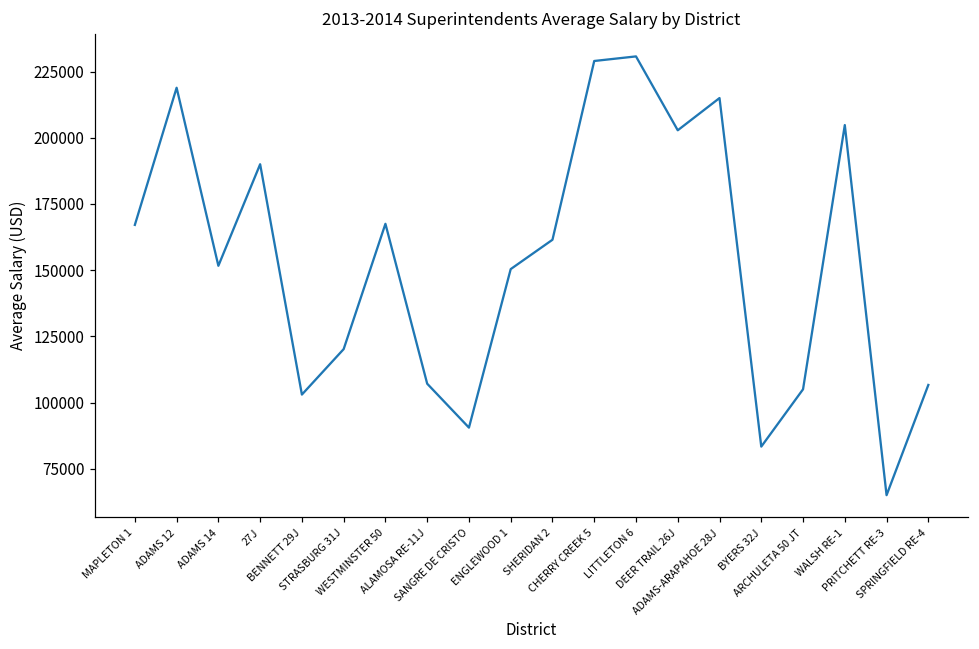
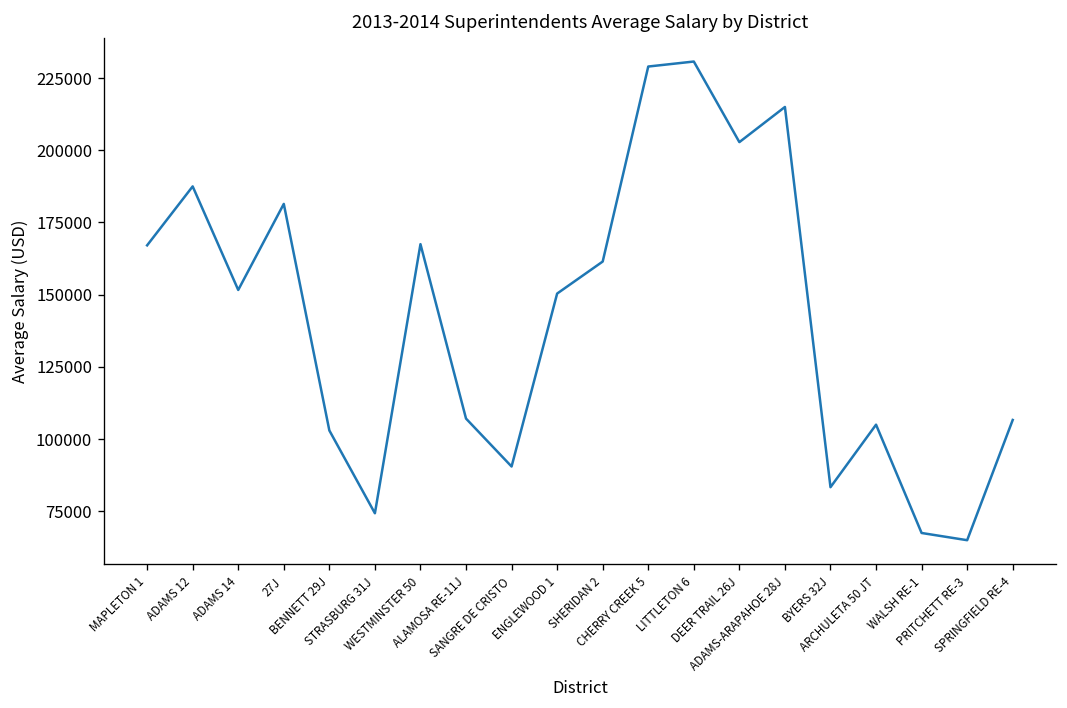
ADAMS 12: 219000 -> 188000
27J: 190000 -> 181000
STRASBURG 31J: 120000 -> 74000
WALSH RE-1: 205000 -> 68000
